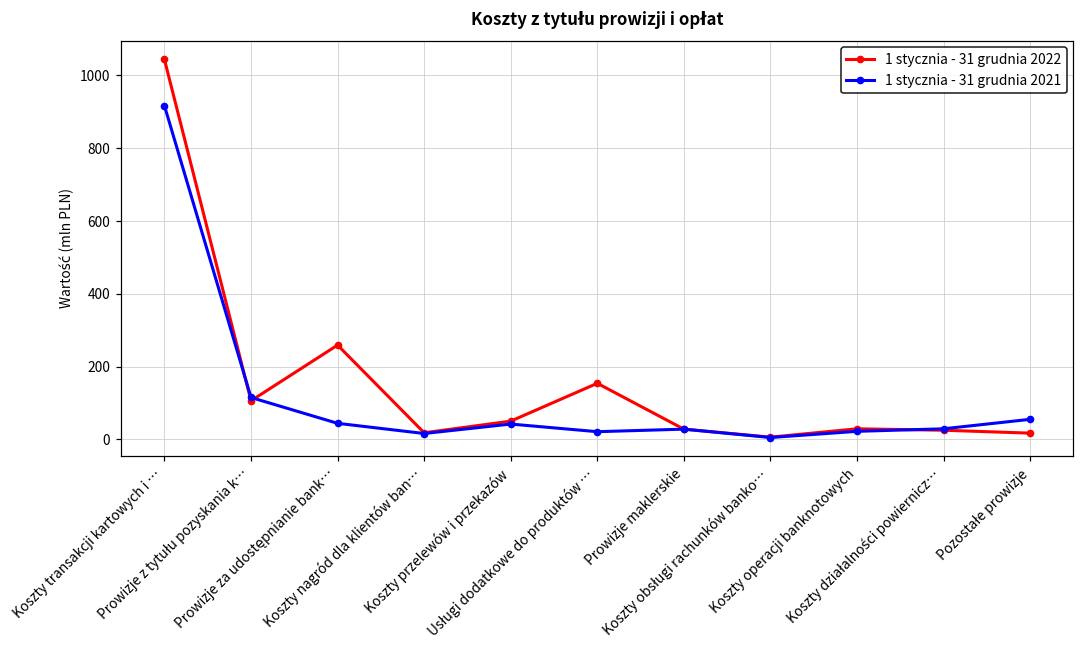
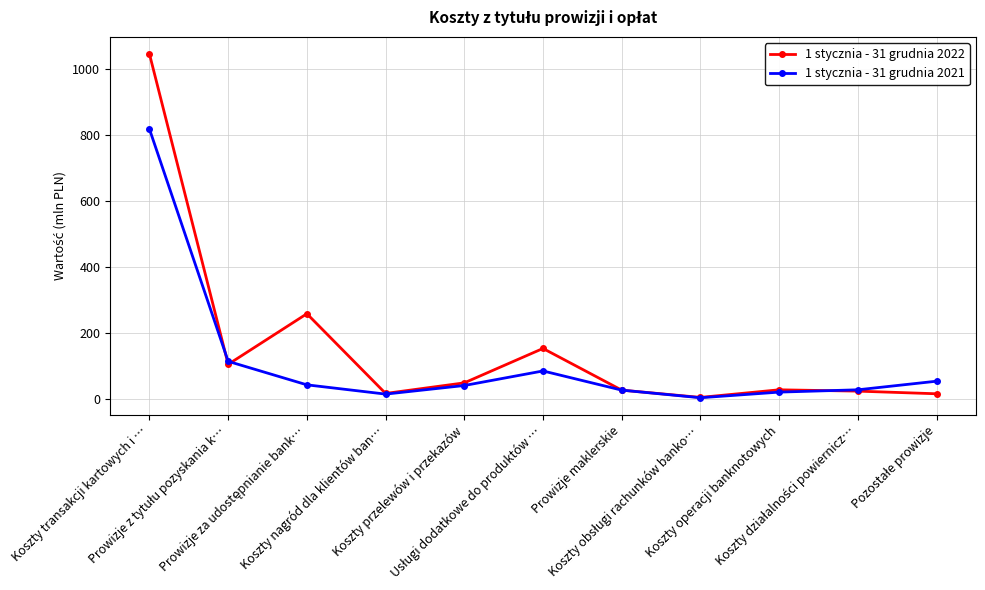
1 stycznia - 31 grudnia 2021, Koszty transakcji kartowych i …: 920 -> 820
1 stycznia - 31 grudnia 2021, Usługi dodatkowe do produktów …: 20 -> 90
